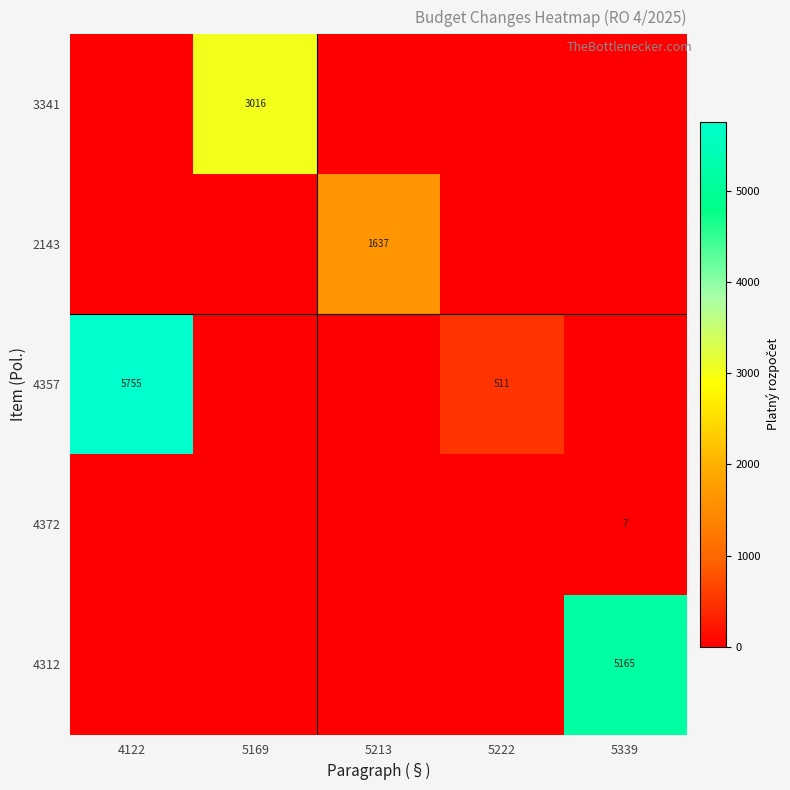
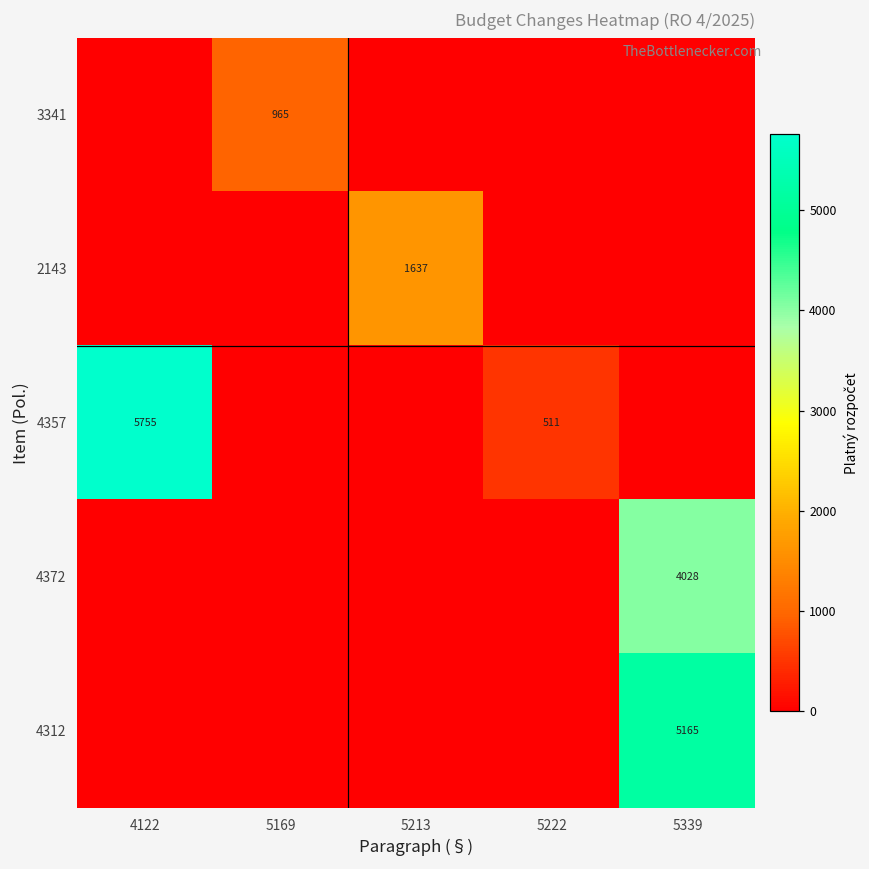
3341, 5169: 3016 -> 965
4372, 5339: 7 -> 4028
